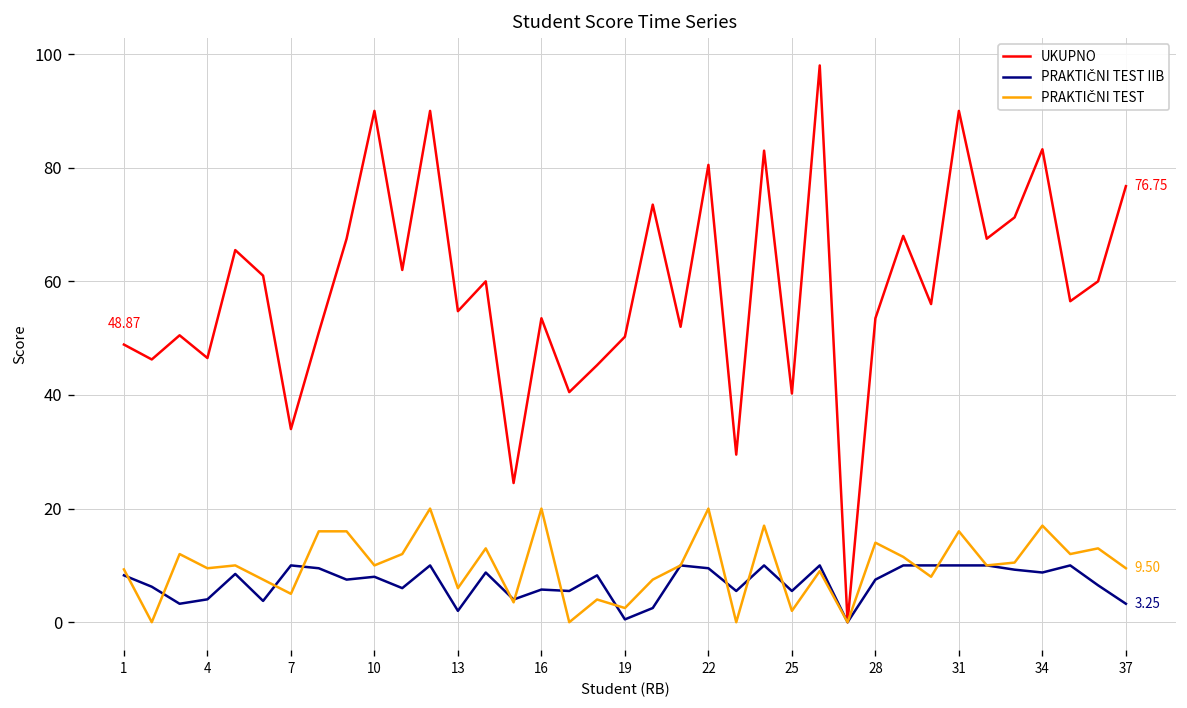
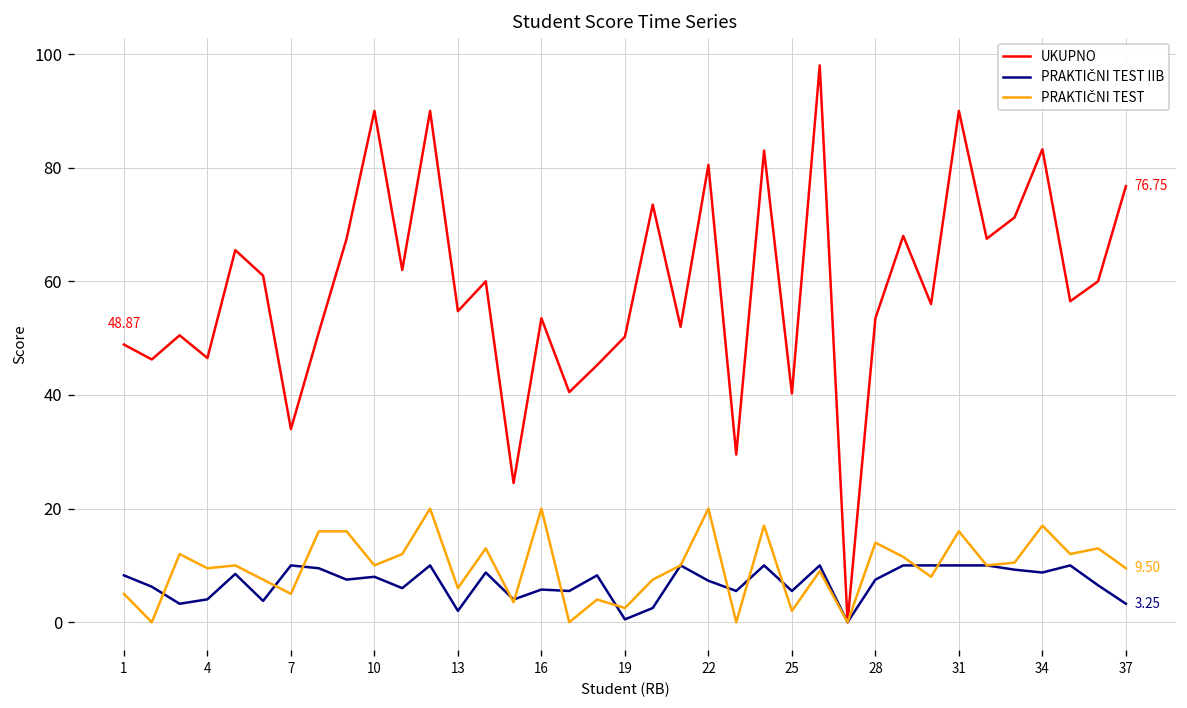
PRAKTIČNI TEST, 1: 9 -> 5
PRAKTIČNI TEST IIB, 22: 10 -> 7
